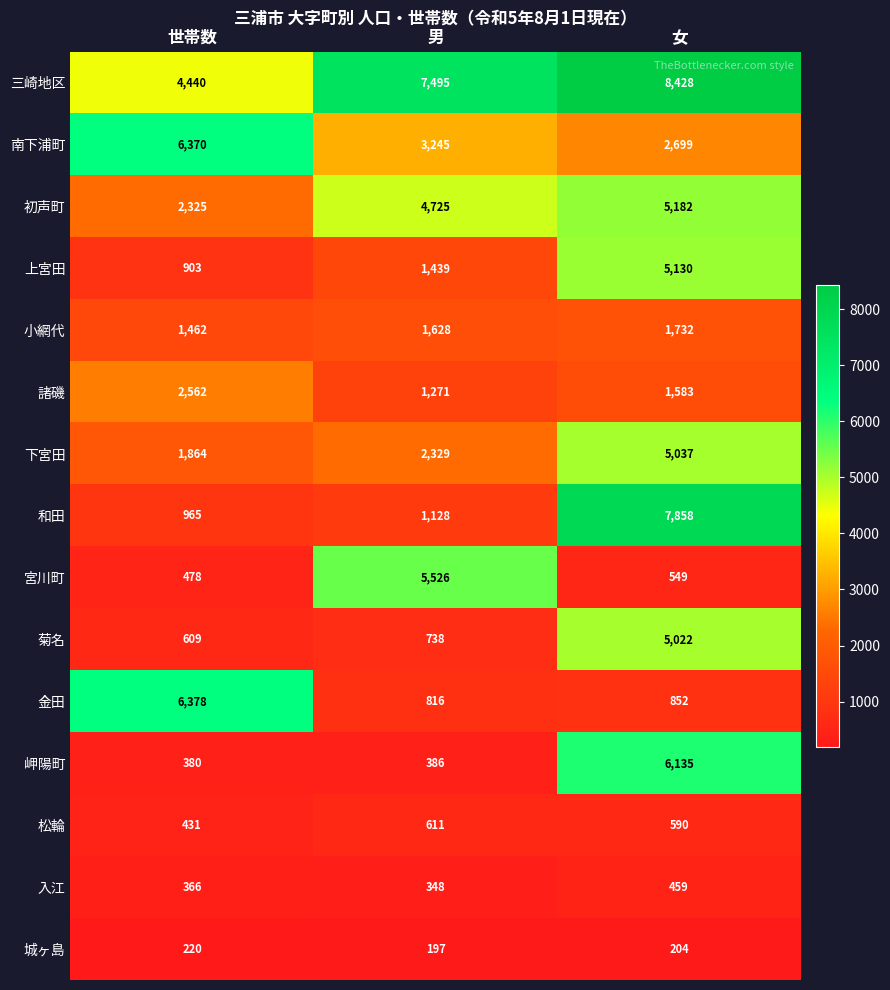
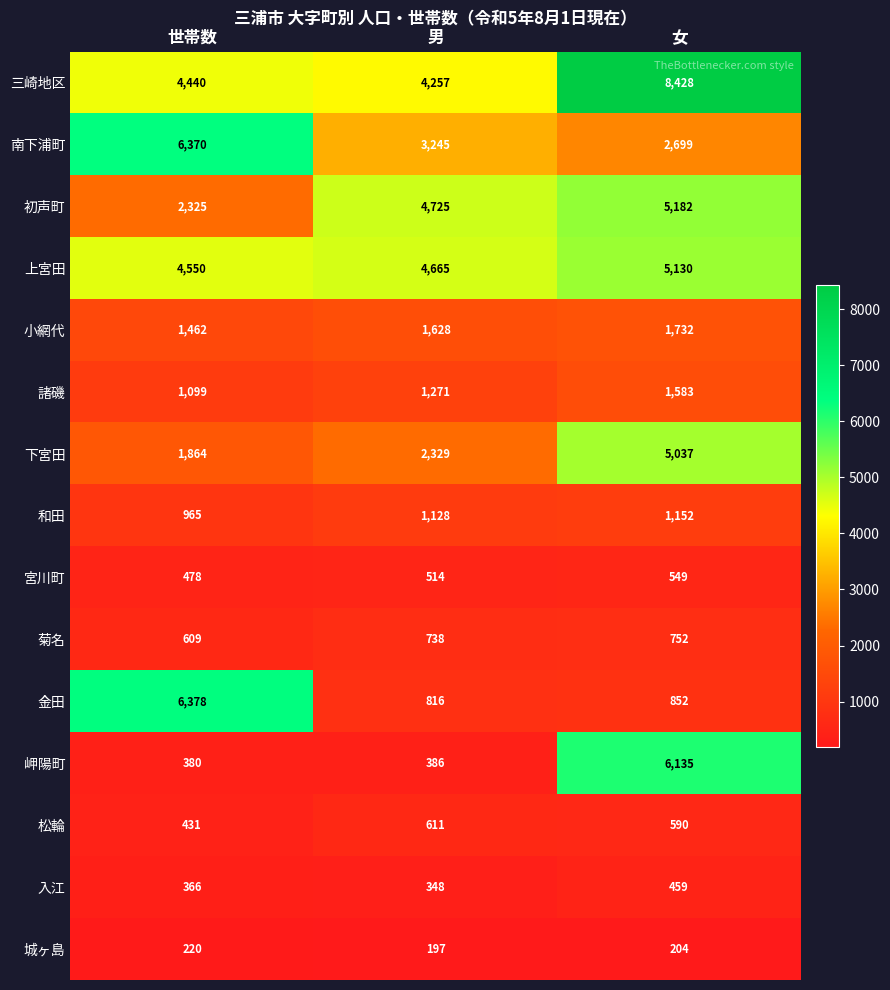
三崎地区, 男: 7,495 -> 4,257
上宮田, 世帯数: 903 -> 4,550
上宮田, 男: 1,439 -> 4,665
諸磯, 世帯数: 2,562 -> 1,099
和田, 女: 7,858 -> 1,152
宮川町, 男: 5,526 -> 514
菊名, 女: 5,022 -> 752
